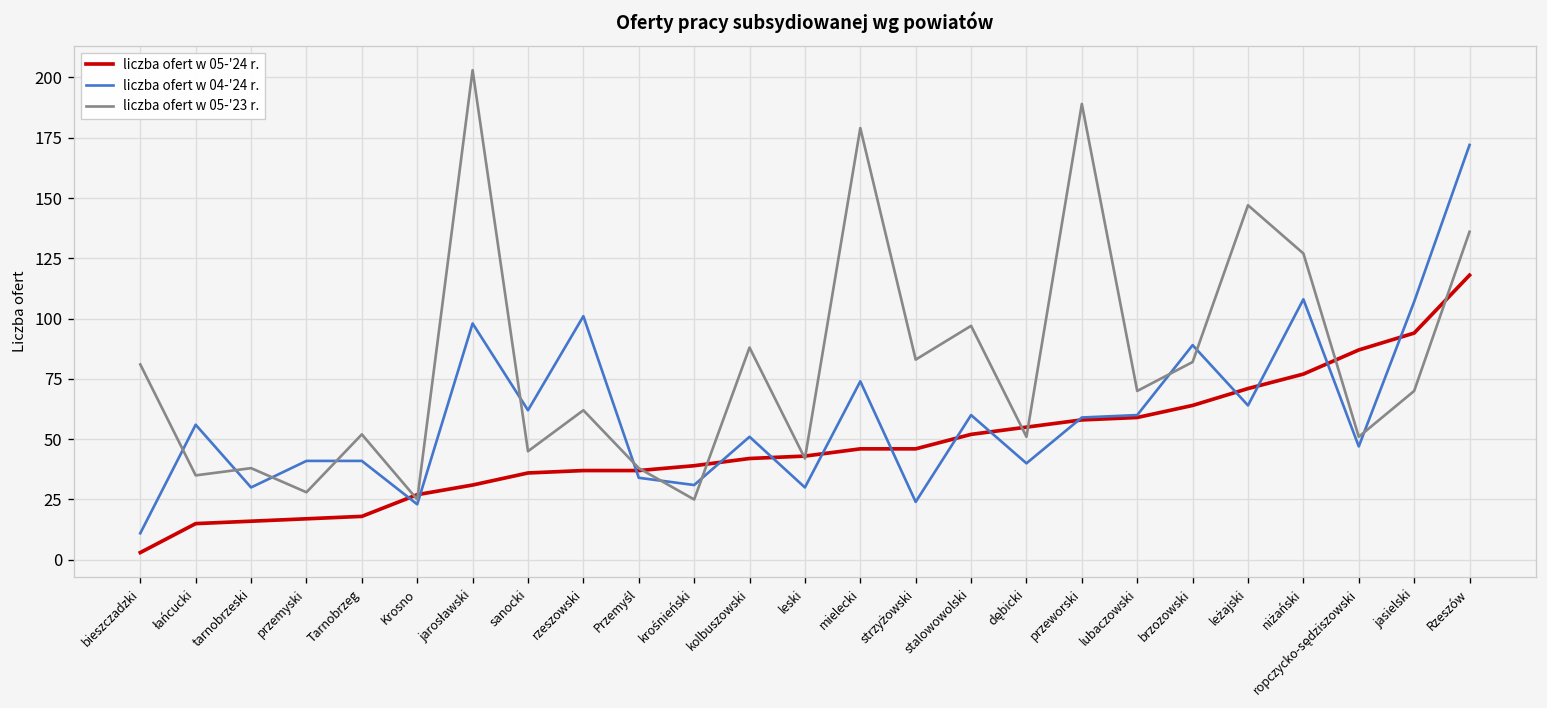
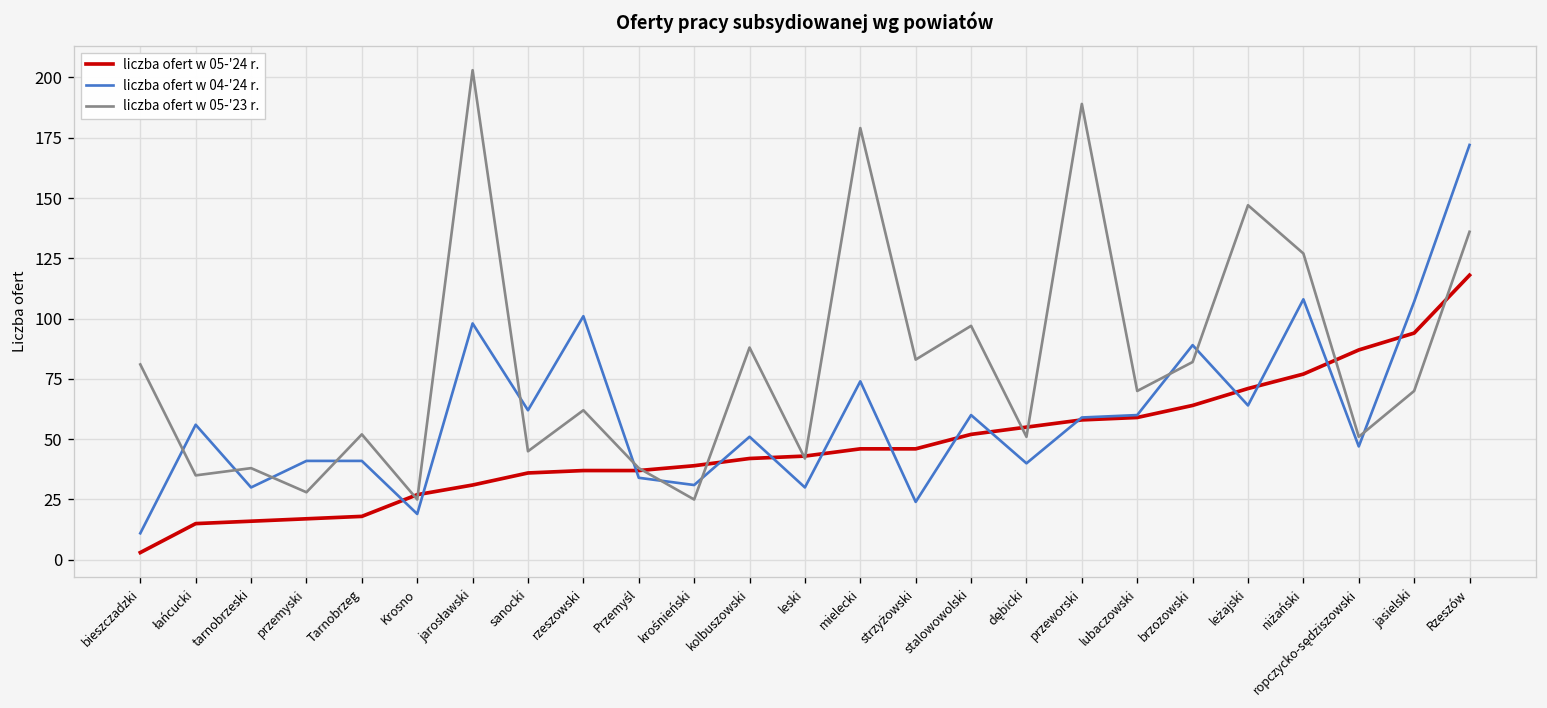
liczba ofert w 04-'24 r., Krosno: 23 -> 19
